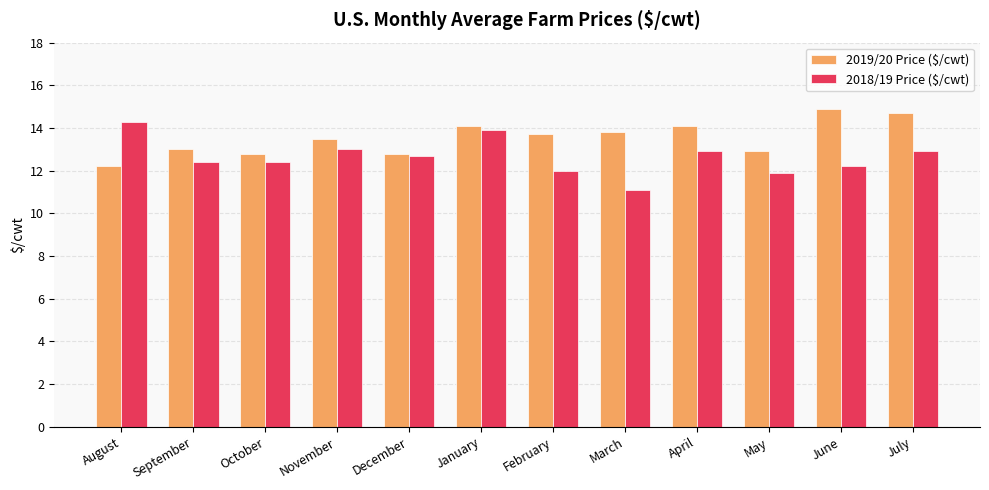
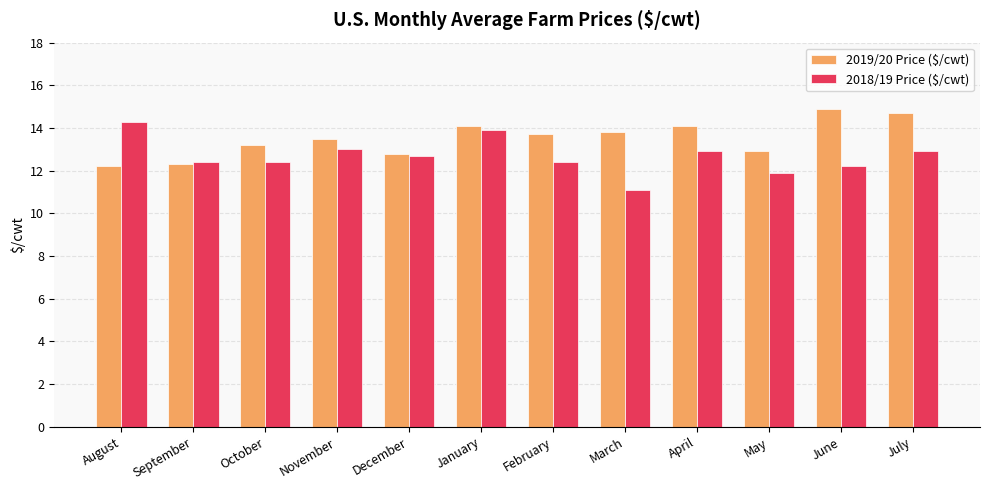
2019/20 Price ($/cwt), September: 13.0 -> 12.3
2019/20 Price ($/cwt), October: 12.8 -> 13.2
2018/19 Price ($/cwt), February: 12.0 -> 12.4
